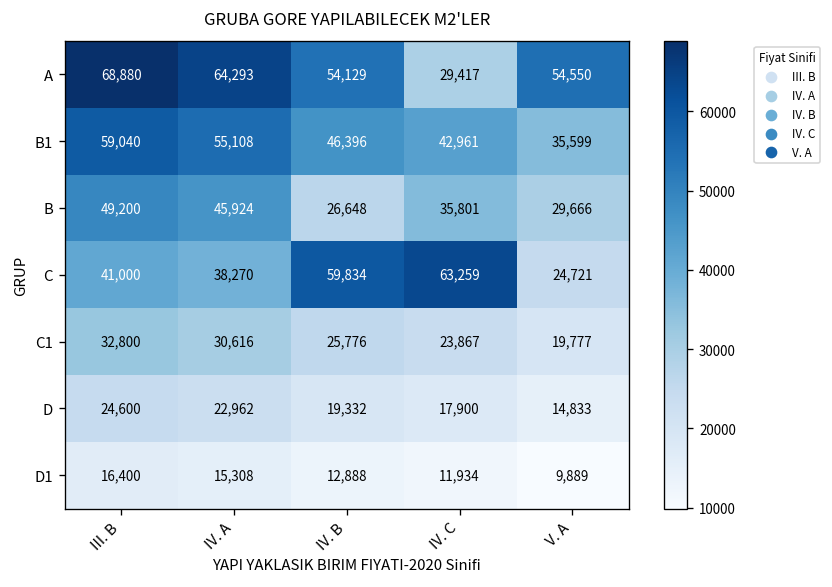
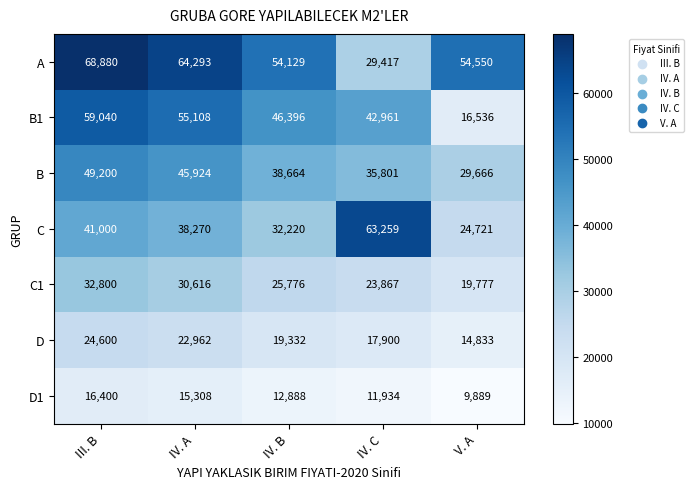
B1, V. A: 35,599 -> 16,536
B, IV. B: 26,648 -> 38,664
C, IV. B: 59,834 -> 32,220
